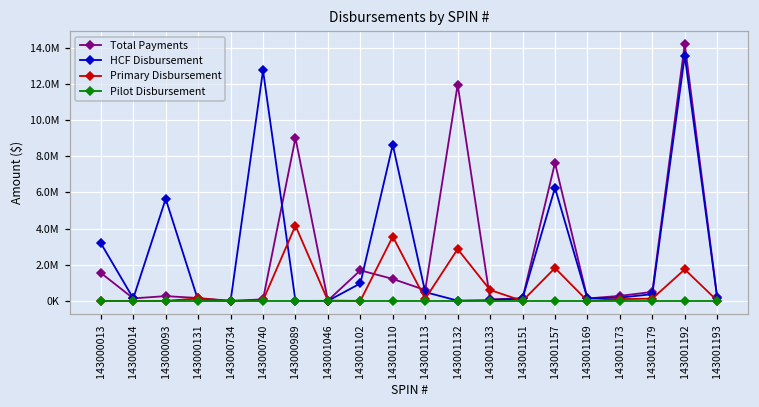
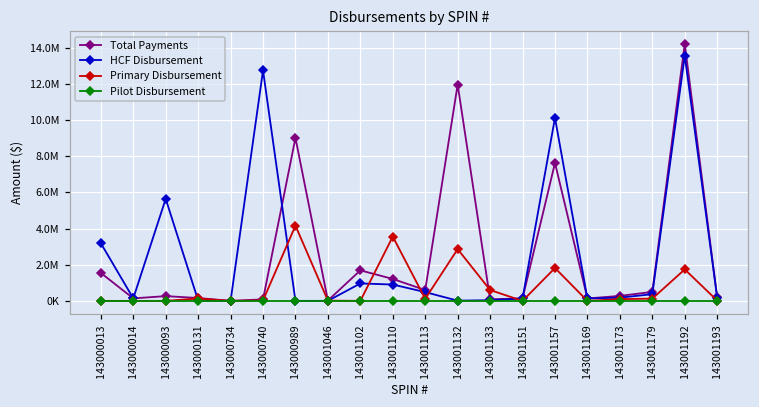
HCF Disbursement, 143001110: 8600000 -> 900000
HCF Disbursement, 143001157: 6300000 -> 10100000
